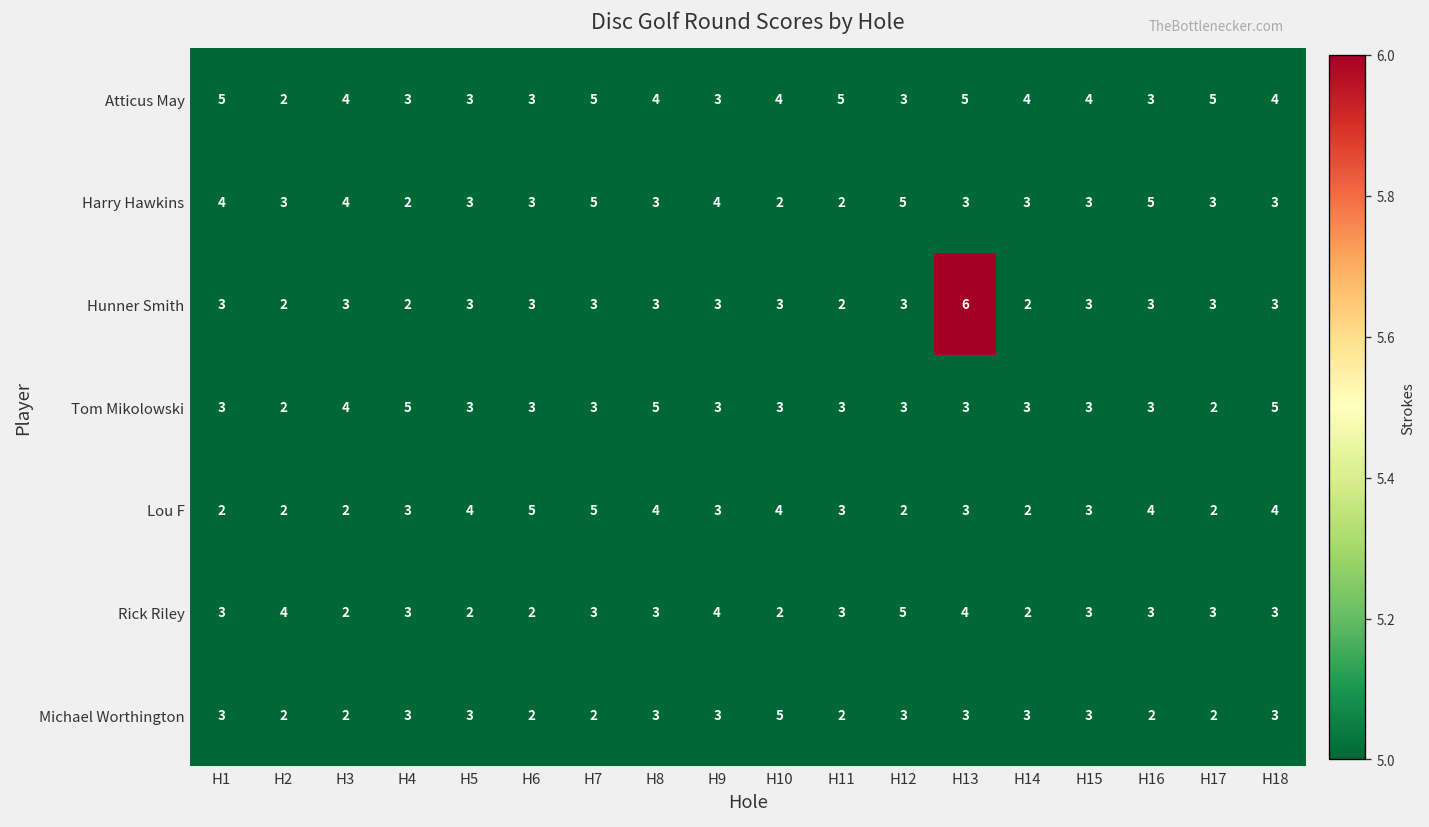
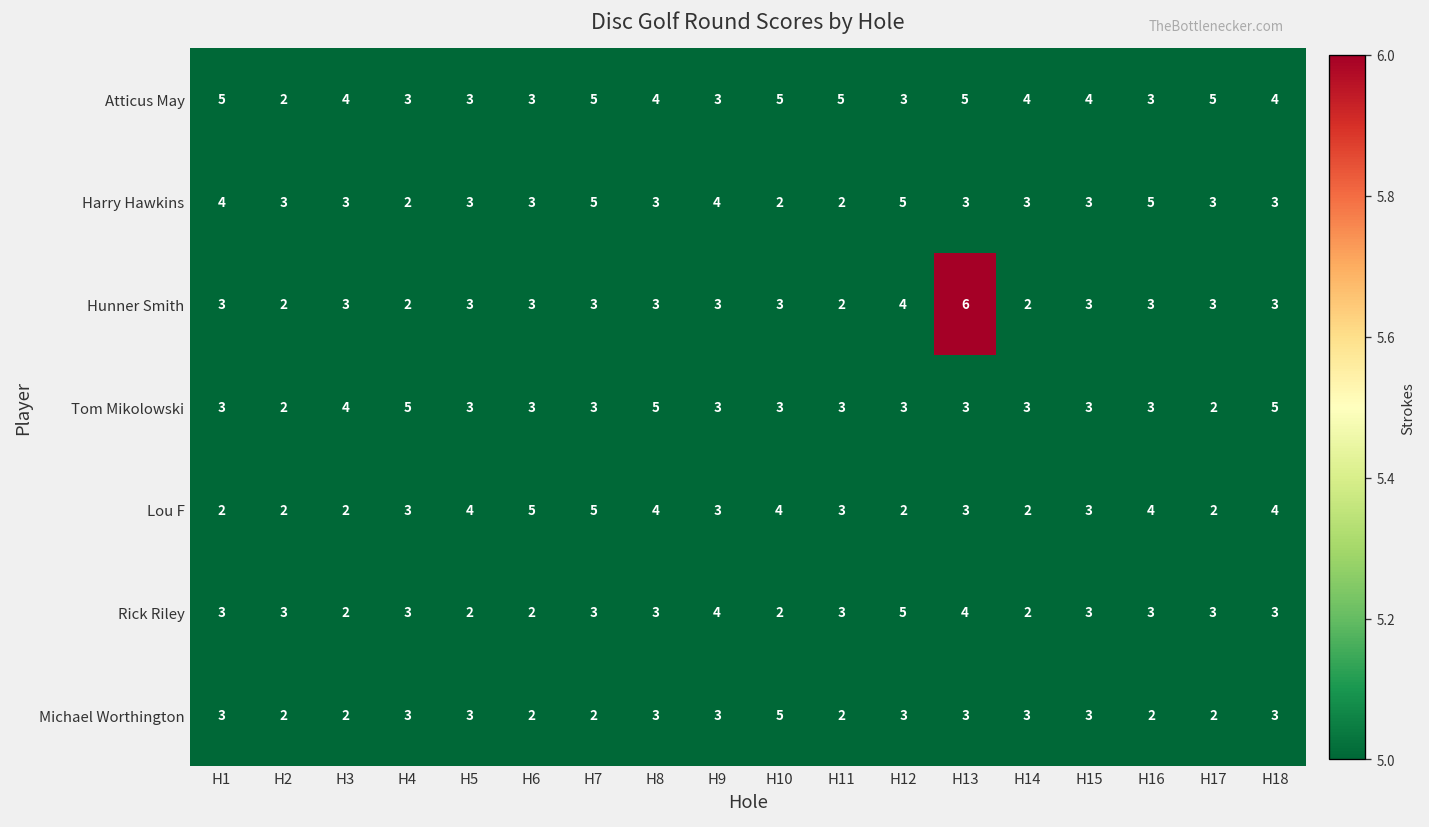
Atticus May, H10: 4 -> 5
Harry Hawkins, H3: 4 -> 3
Hunner Smith, H12: 3 -> 4
Rick Riley, H2: 4 -> 3
